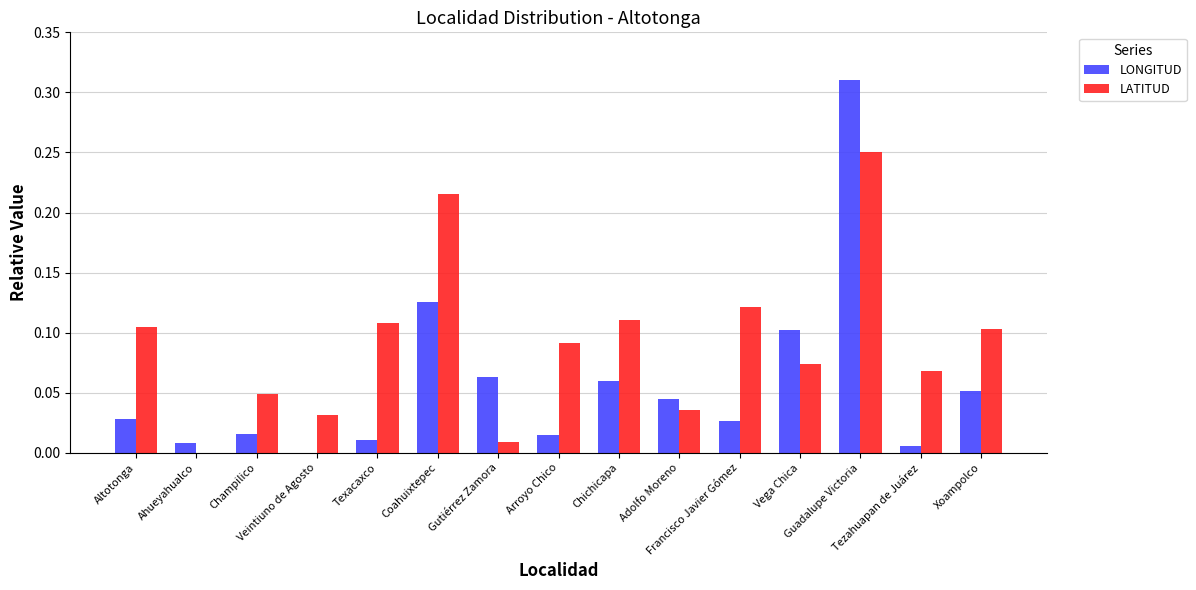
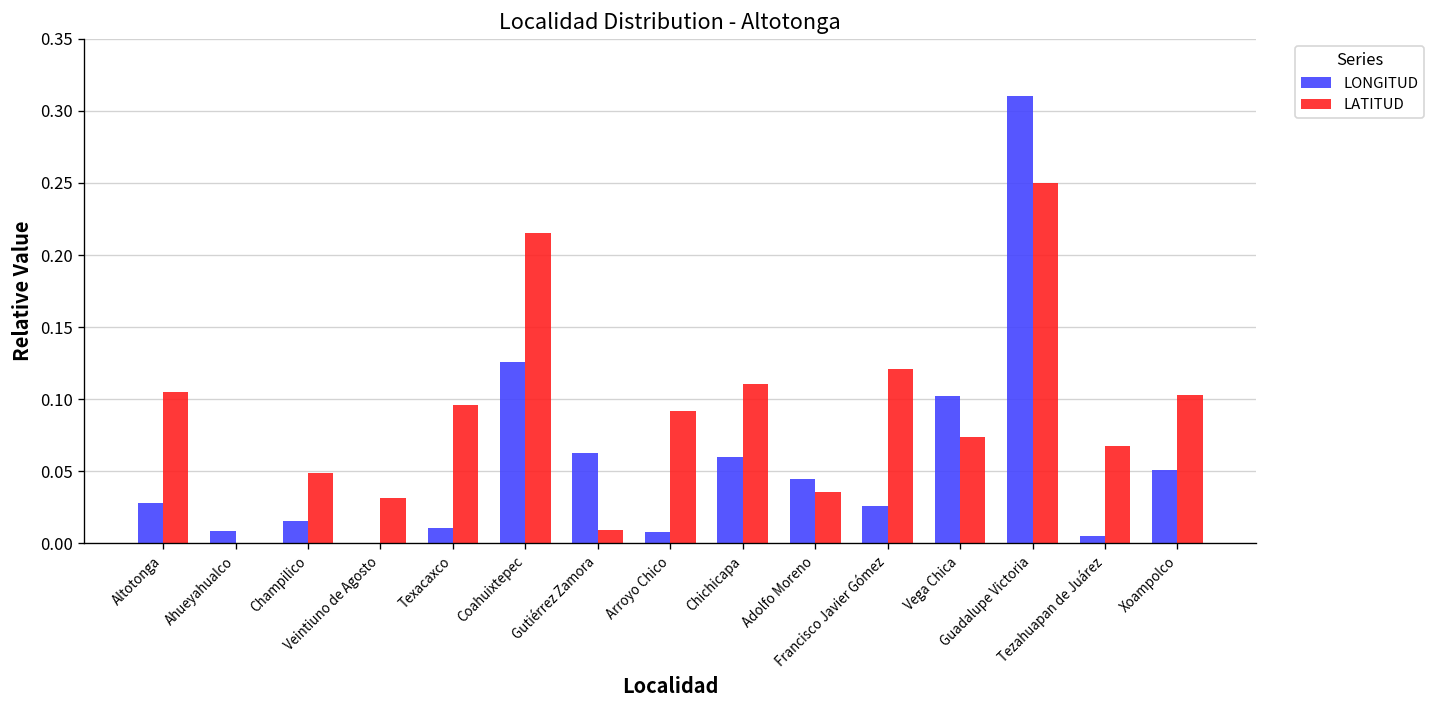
LATITUD, Texacaxco: 0.108 -> 0.096
LONGITUD, Arroyo Chico: 0.015 -> 0.008
